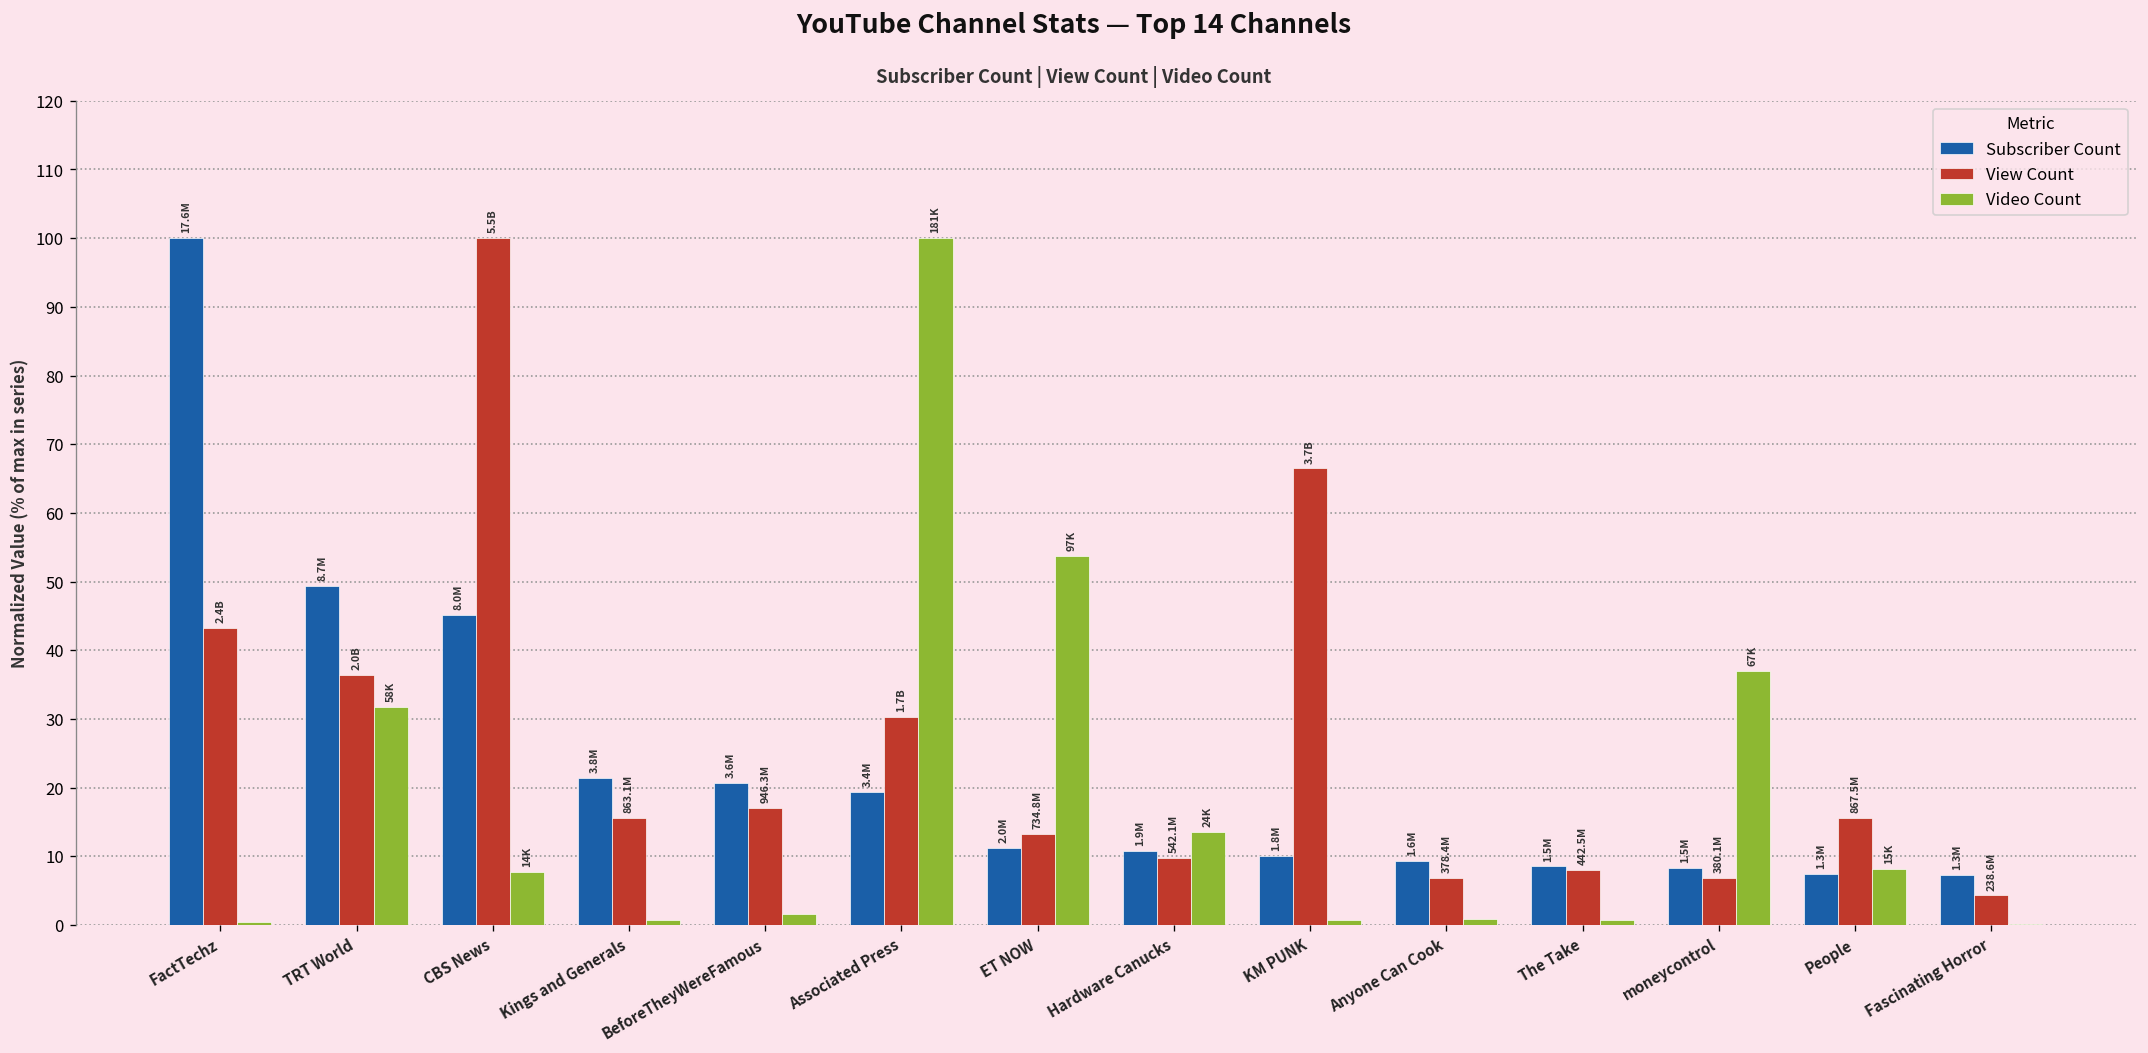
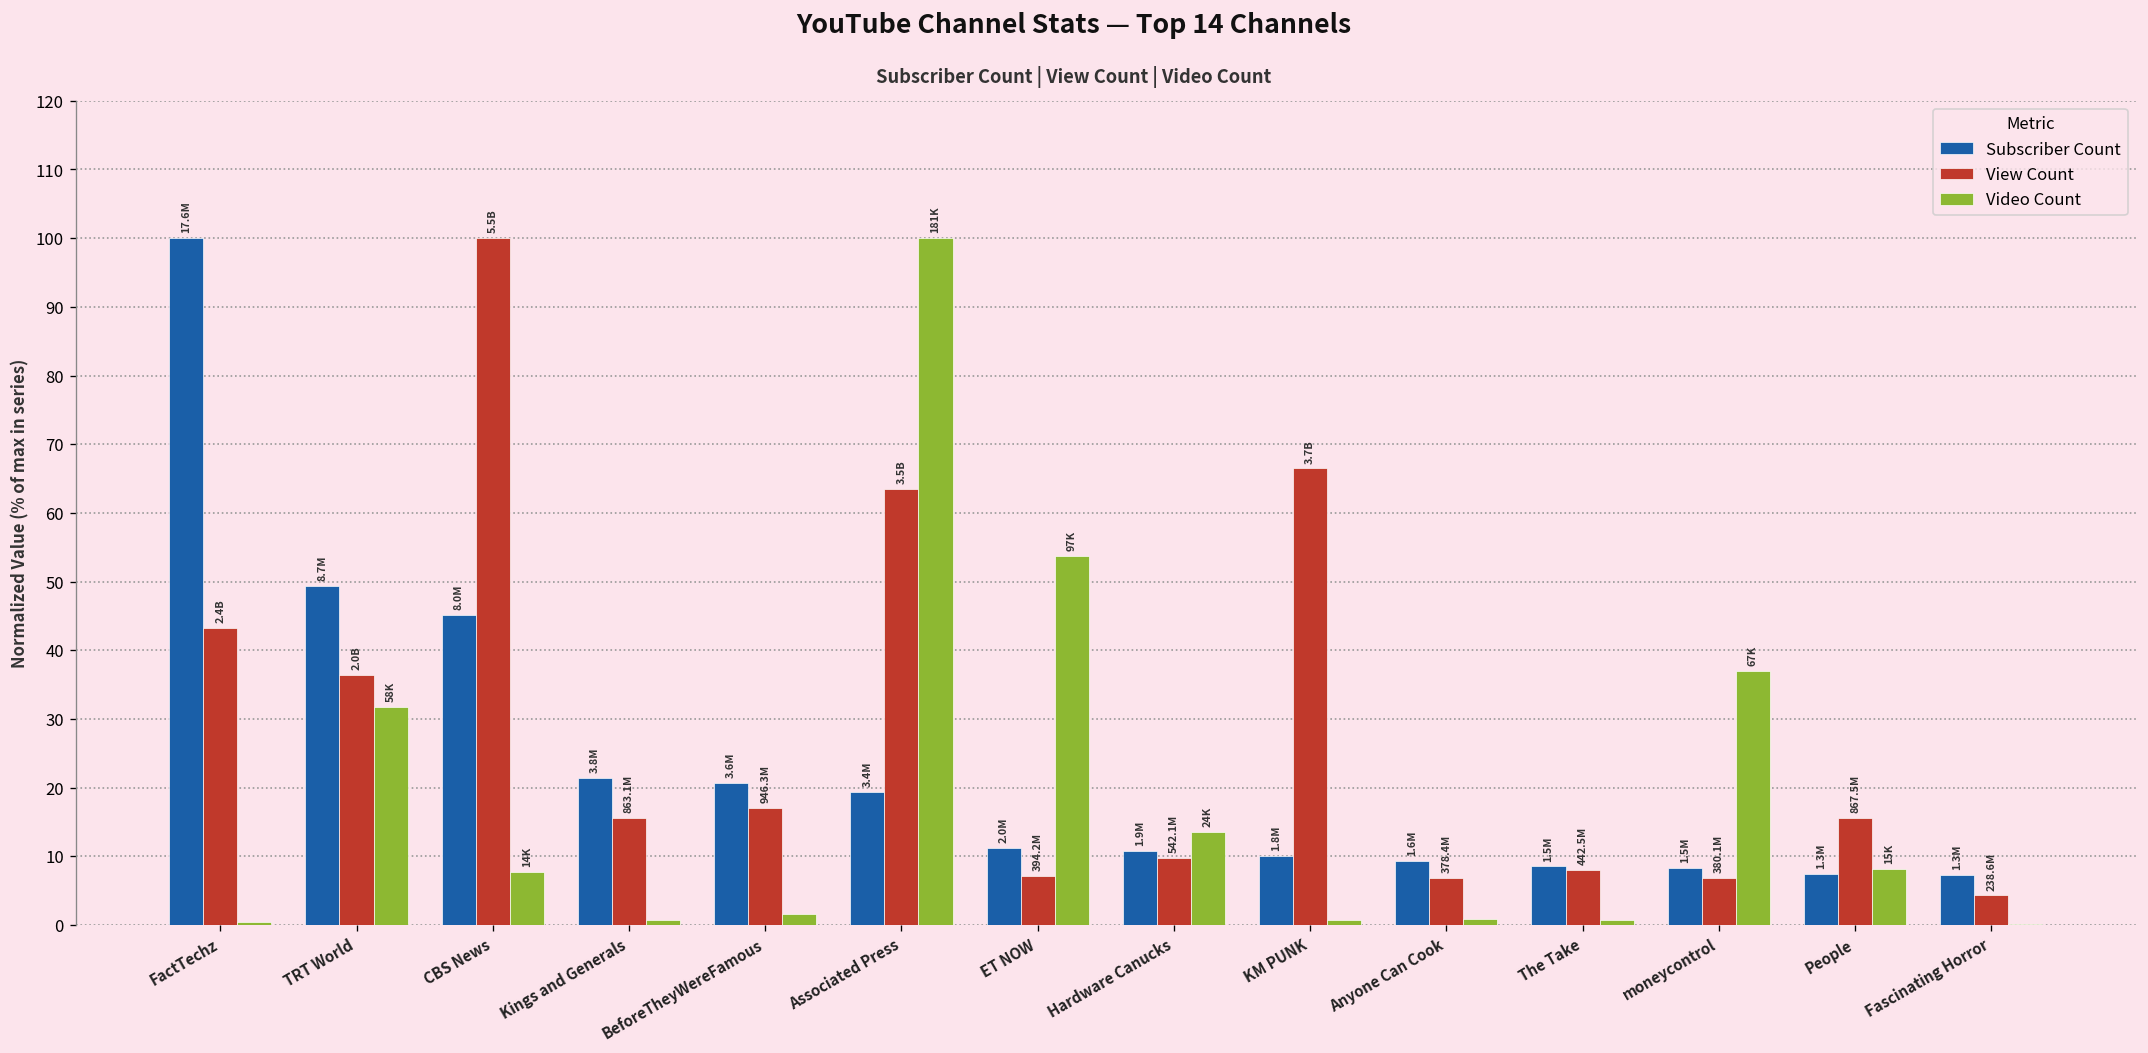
View Count, Associated Press: 1.7B -> 3.5B
View Count, ET NOW: 734.8M -> 394.2M
